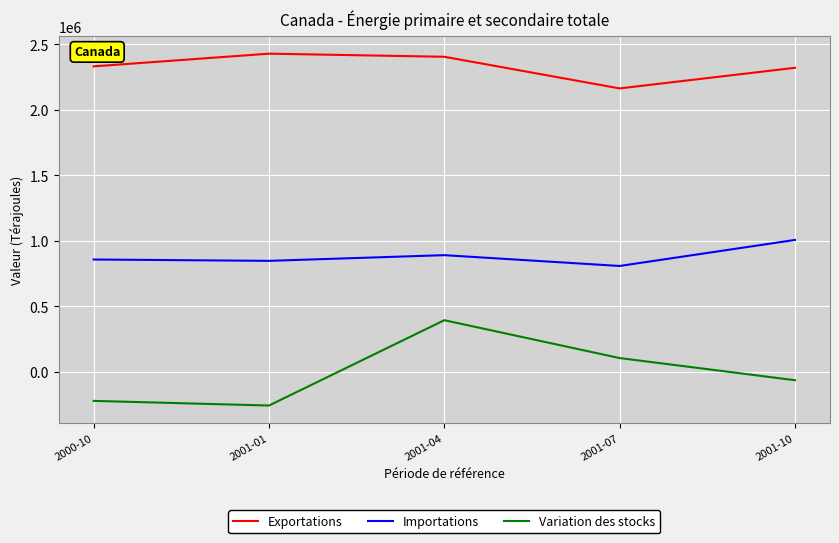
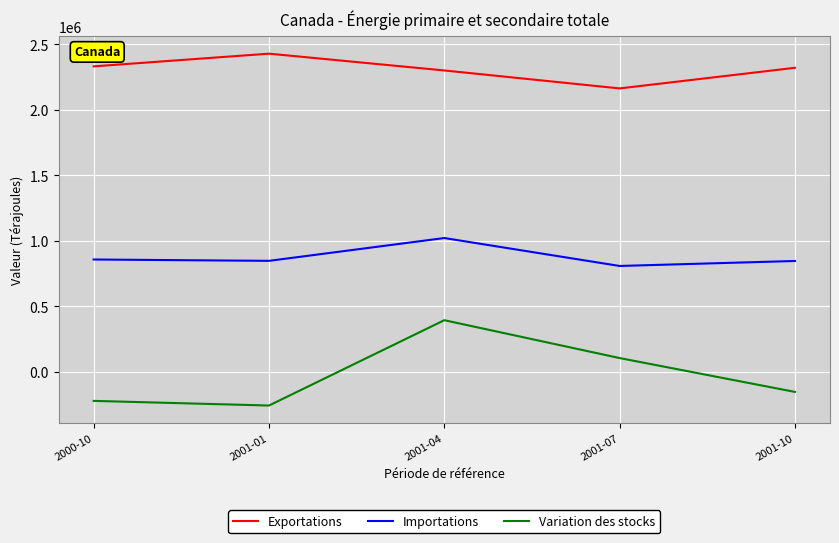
Exportations, 2001-04: 2400000 -> 2300000
Importations, 2001-04: 890000 -> 1020000
Importations, 2001-10: 1010000 -> 850000
Variation des stocks, 2001-10: -60000 -> -150000
